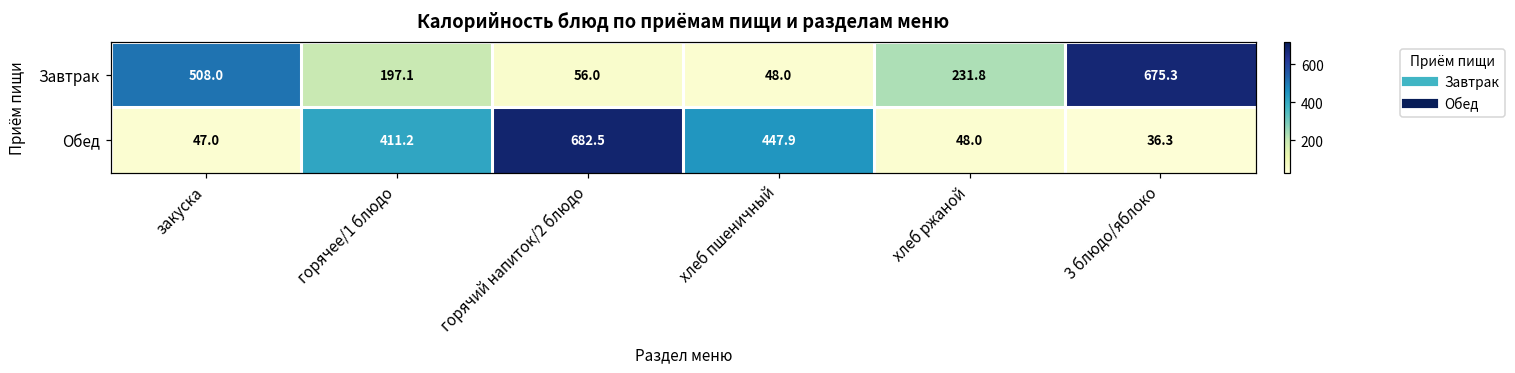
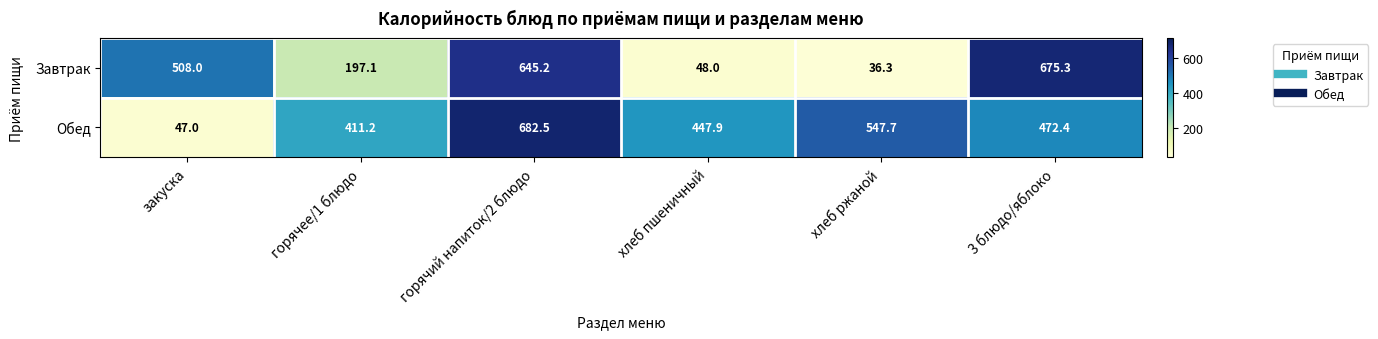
Завтрак, горячий напиток/2 блюдо: 56.0 -> 645.2
Завтрак, хлеб ржаной: 231.8 -> 36.3
Обед, хлеб ржаной: 48.0 -> 547.7
Обед, 3 блюдо/яблоко: 36.3 -> 472.4
